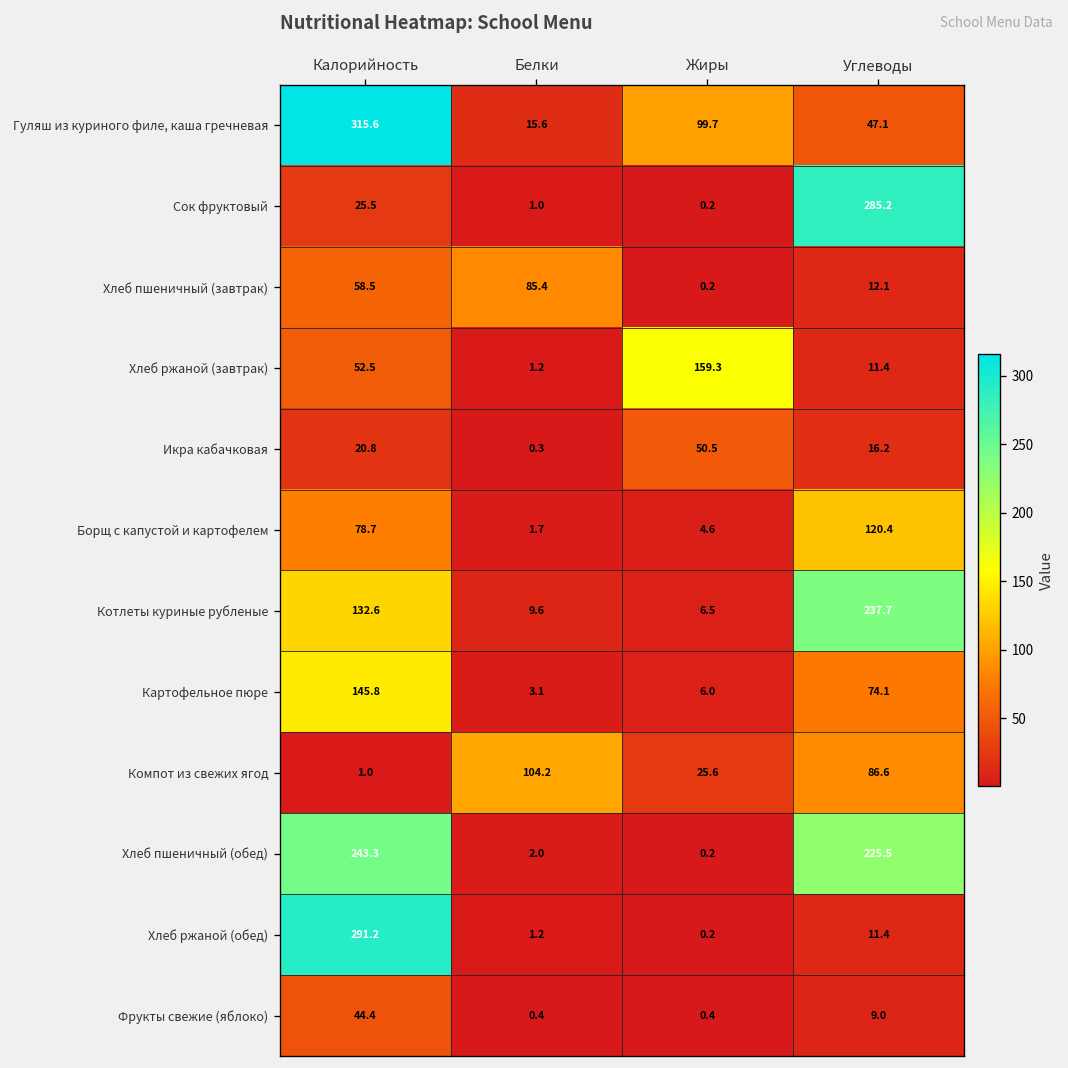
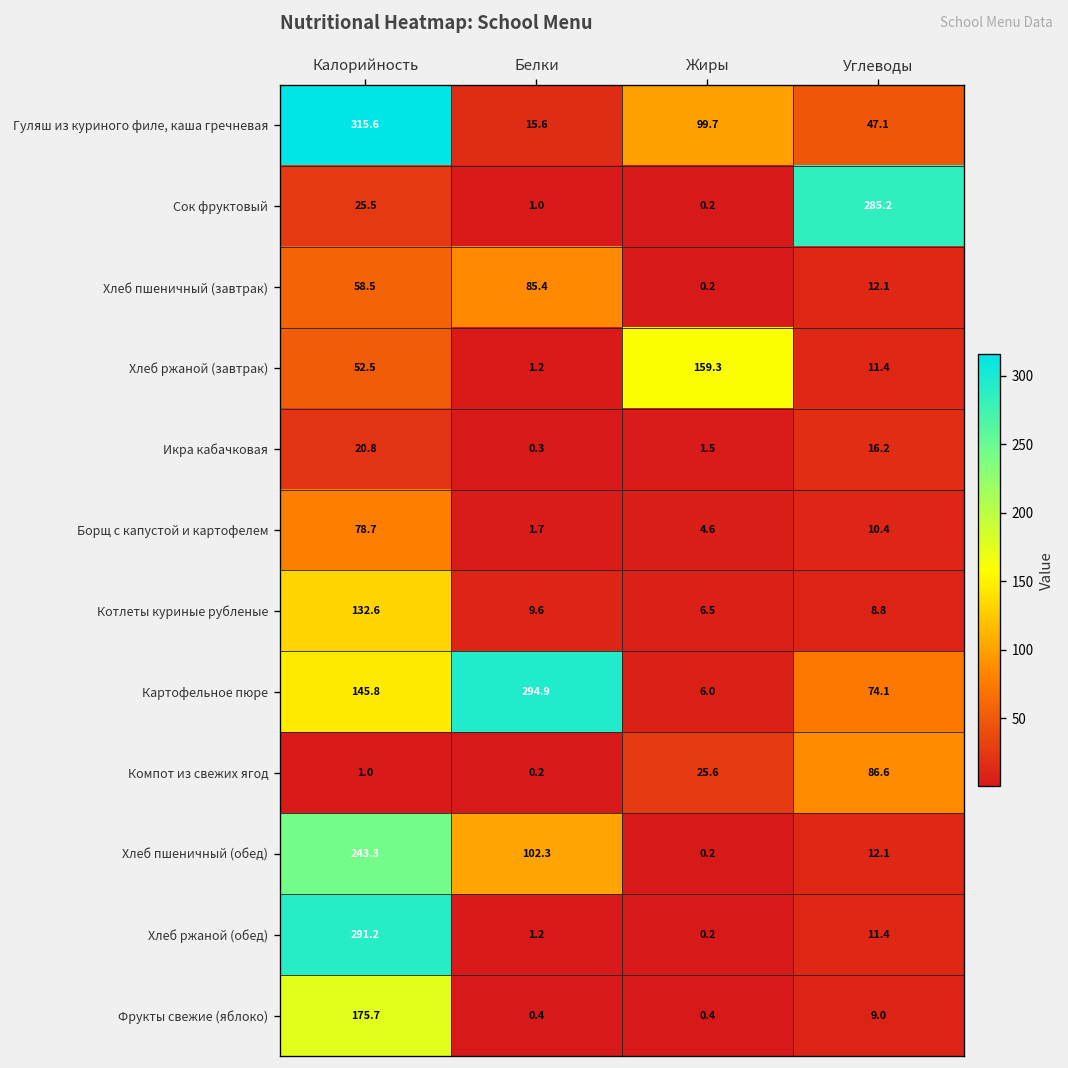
Икра кабачковая, Жиры: 50.5 -> 1.5
Борщ с капустой и картофелем, Углеводы: 120.4 -> 10.4
Котлеты куриные рубленые, Углеводы: 237.7 -> 8.8
Картофельное пюре, Белки: 3.1 -> 294.9
Компот из свежих ягод, Белки: 104.2 -> 0.2
Хлеб пшеничный (обед), Белки: 2.0 -> 102.3
Хлеб пшеничный (обед), Углеводы: 225.5 -> 12.1
Фрукты свежие (яблоко), Калорийность: 44.4 -> 175.7
